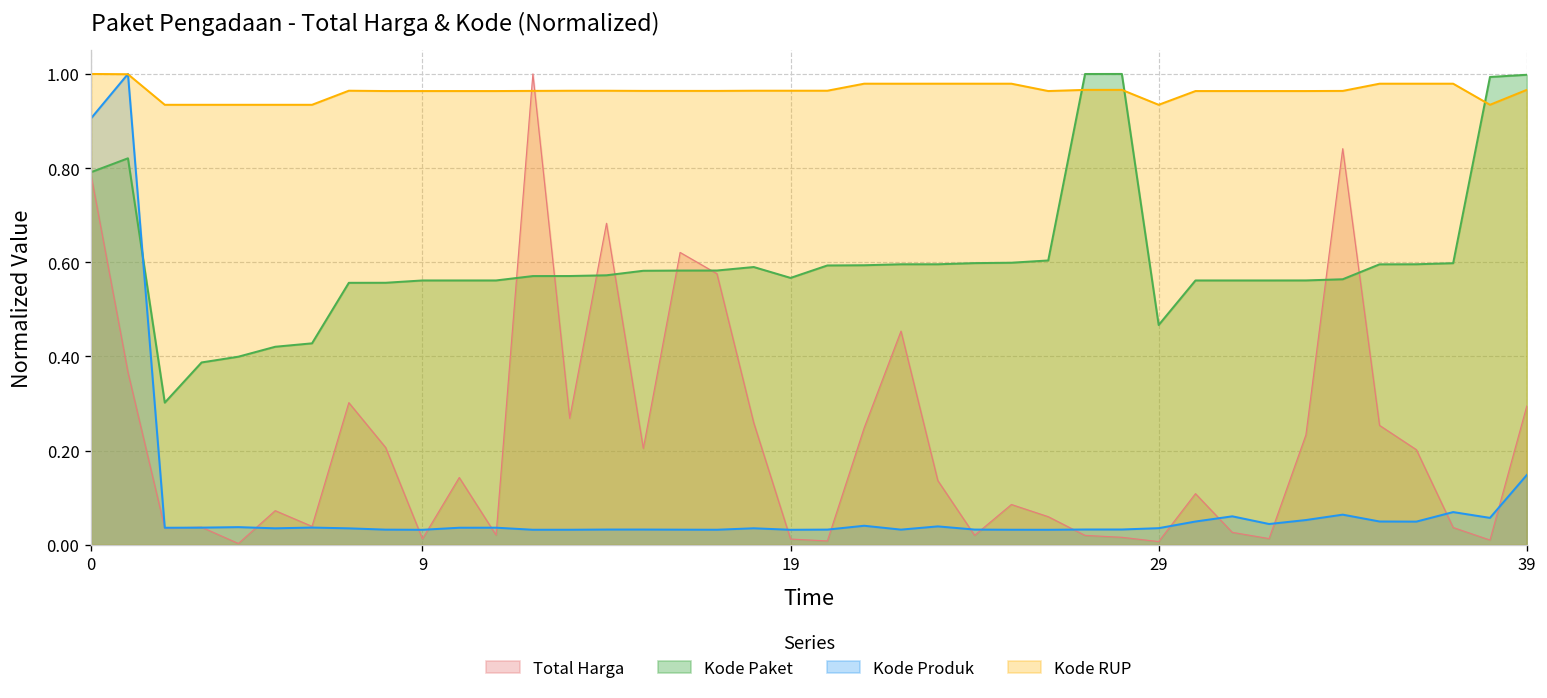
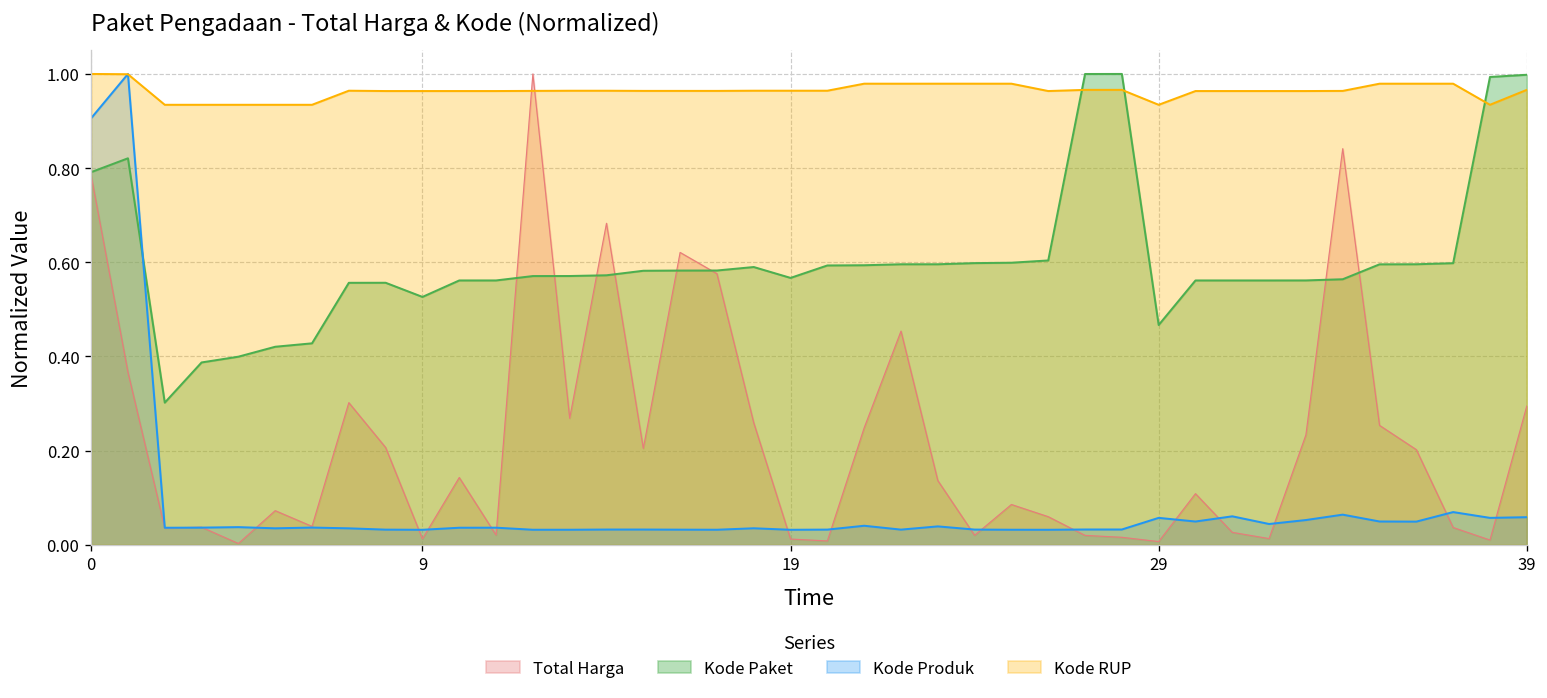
Kode Paket, 9: 0.56 -> 0.53
Kode Produk, 29: 0.04 -> 0.06
Kode Produk, 39: 0.15 -> 0.06
